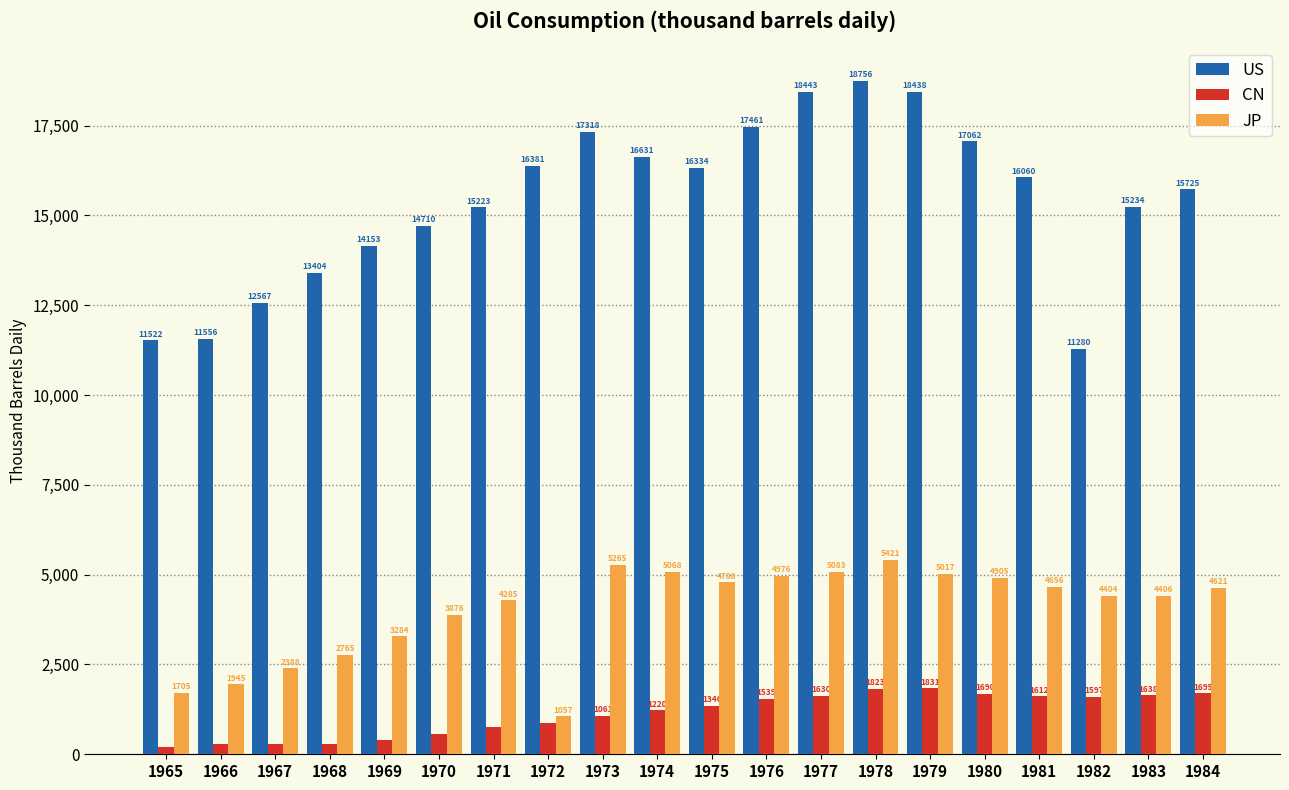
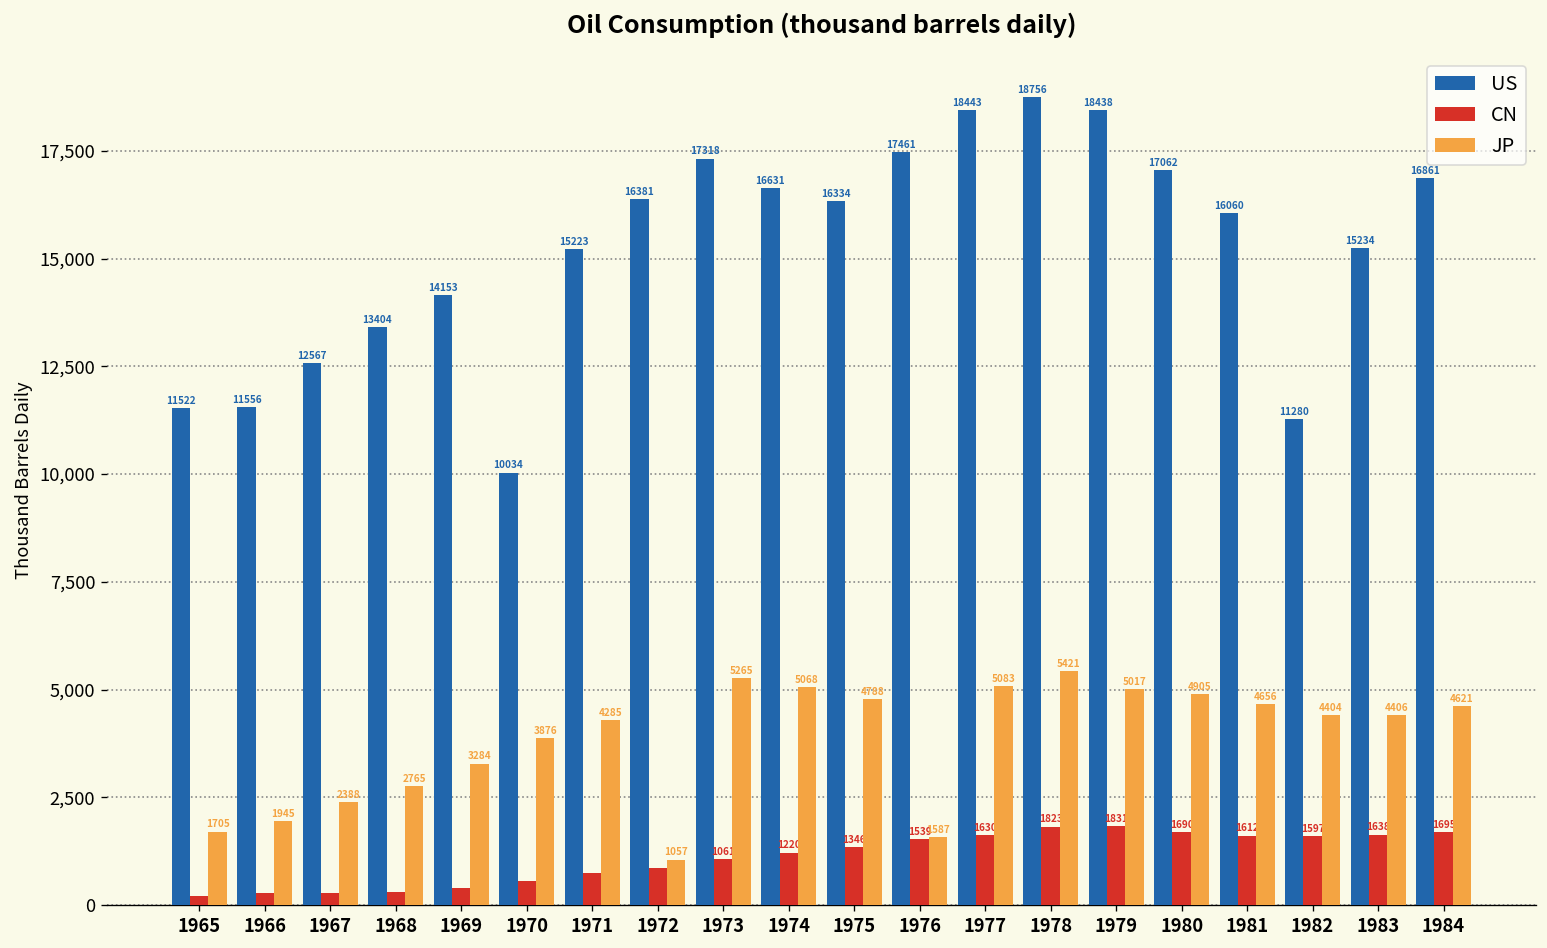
US, 1970: 14710 -> 10034
JP, 1976: 4976 -> 1587
US, 1984: 15725 -> 16861
